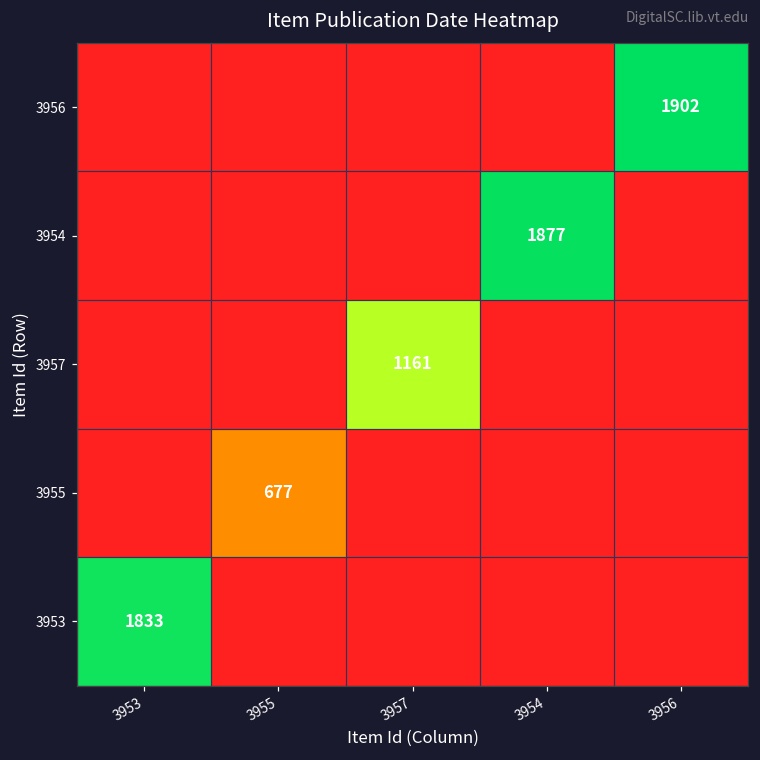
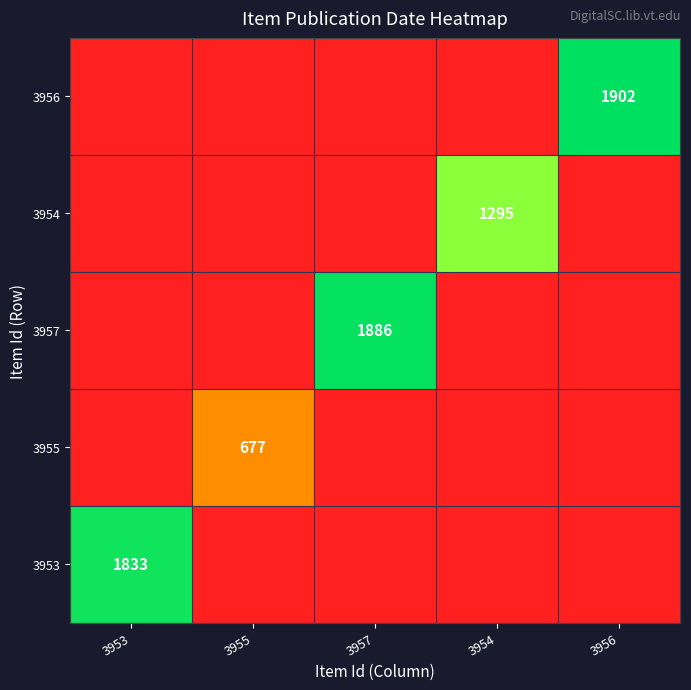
3954, 3954: 1877 -> 1295
3957, 3957: 1161 -> 1886
